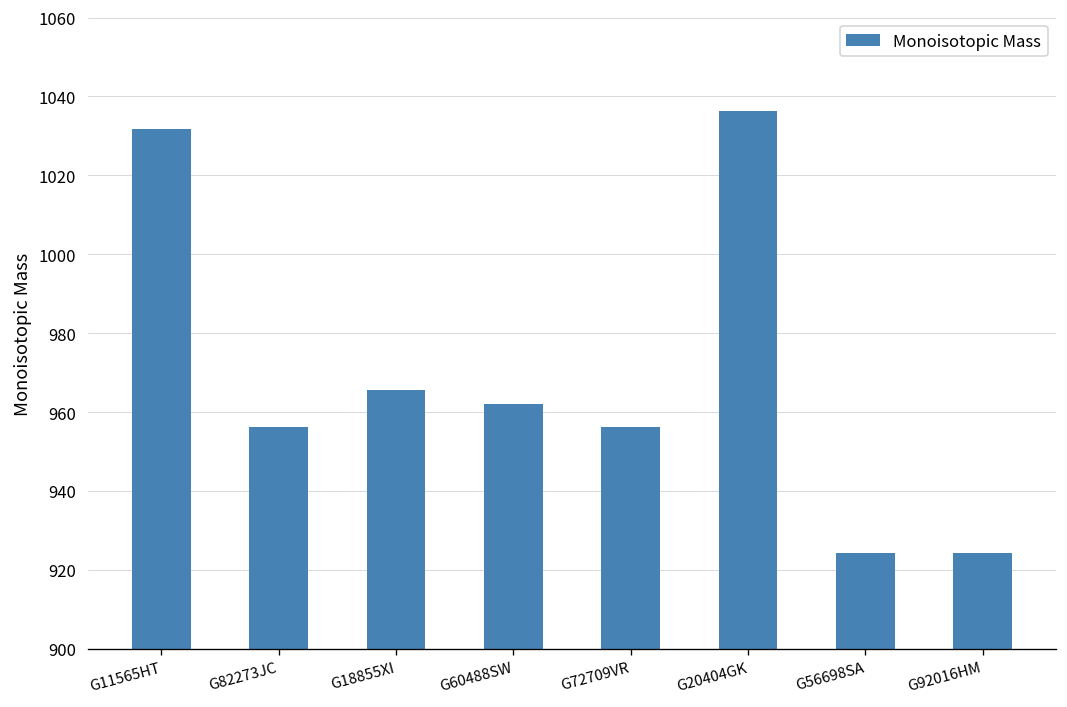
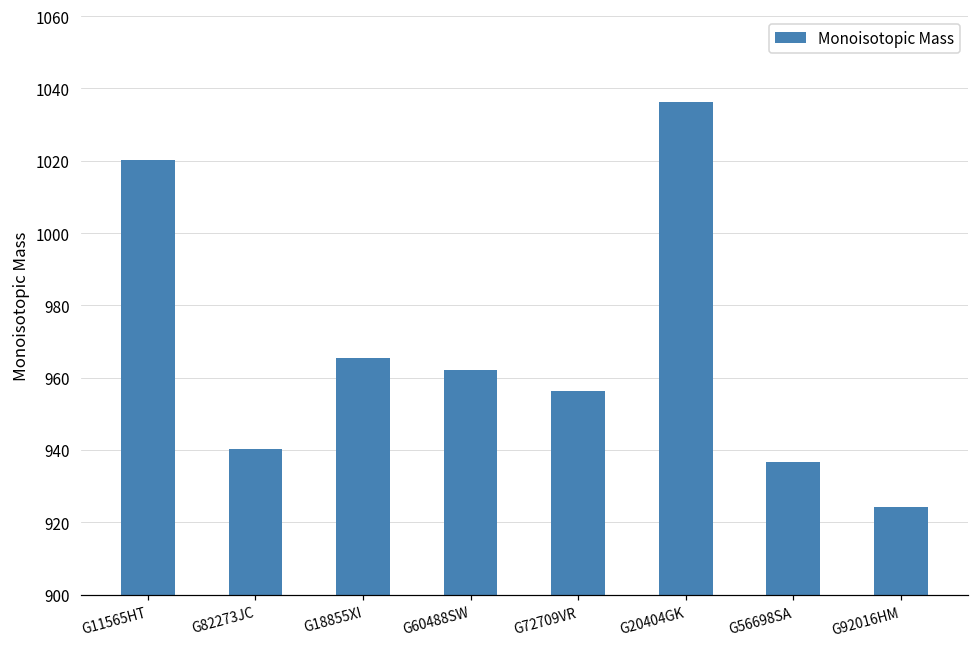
G11565HT: 1032 -> 1020
G82273JC: 956 -> 940
G56698SA: 924 -> 937
